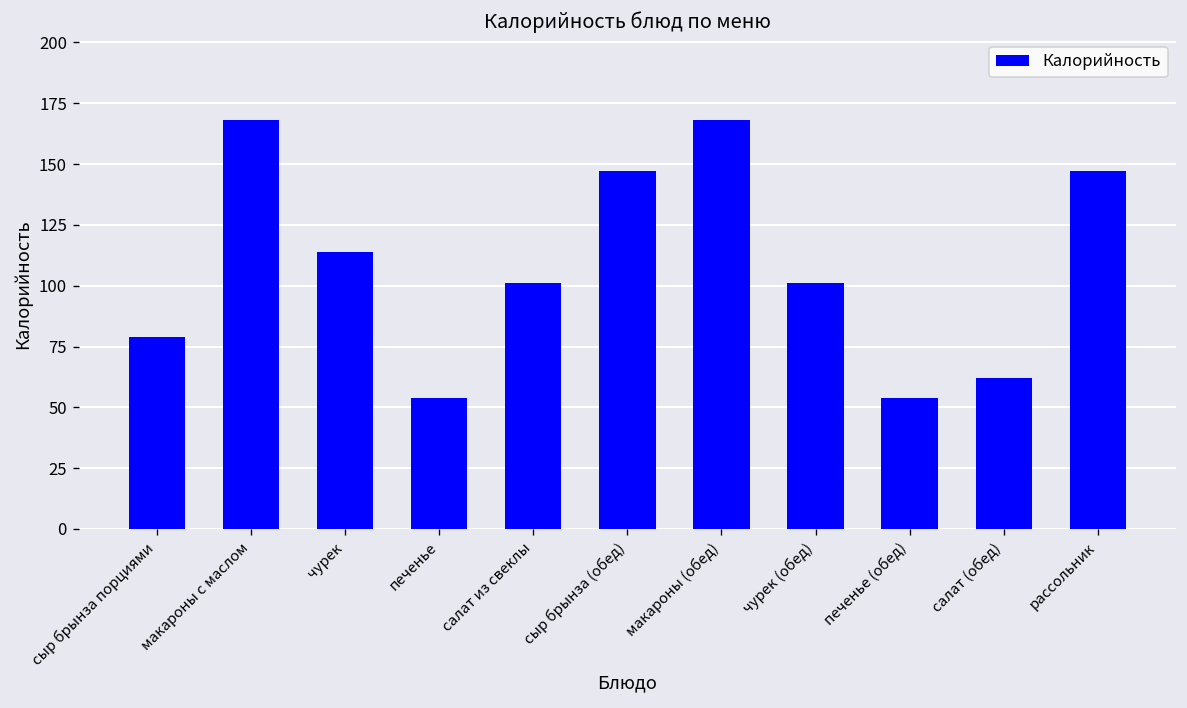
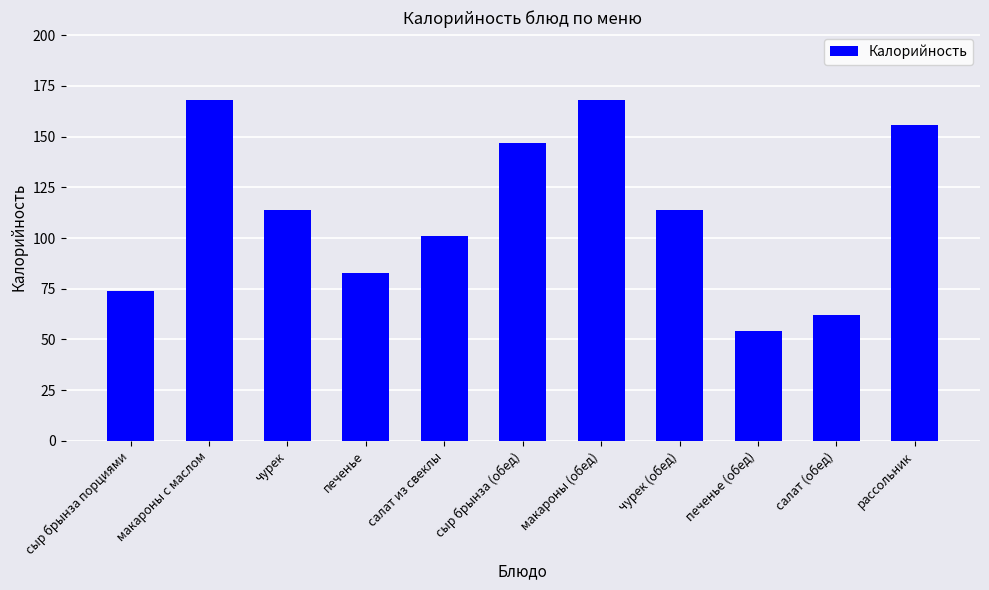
сыр брынза порциями: 79 -> 74
печенье: 54 -> 83
чурек (обед): 101 -> 114
рассольник: 147 -> 156
